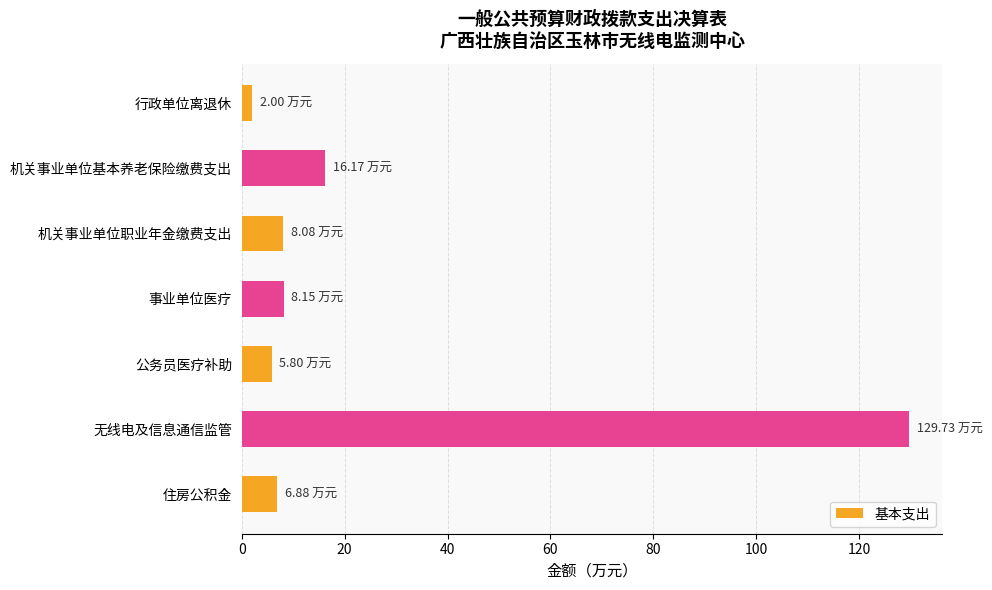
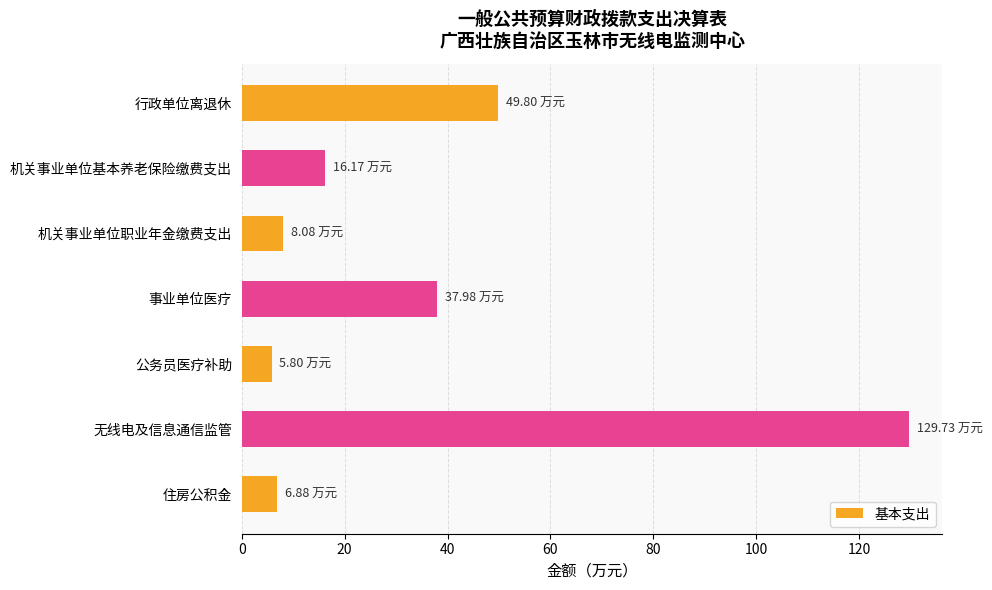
行政单位离退休: 2.00 -> 49.80
事业单位医疗: 8.15 -> 37.98
